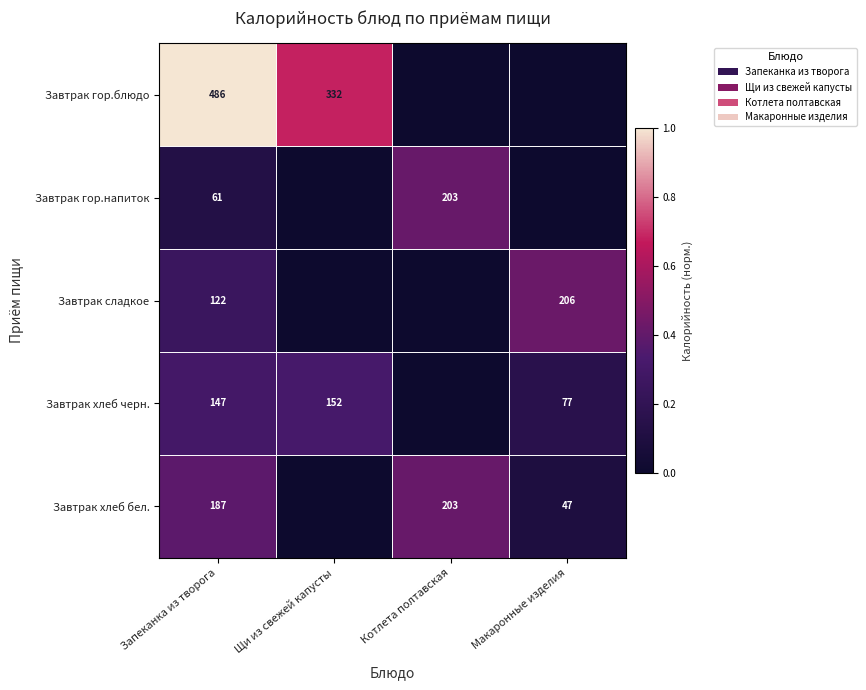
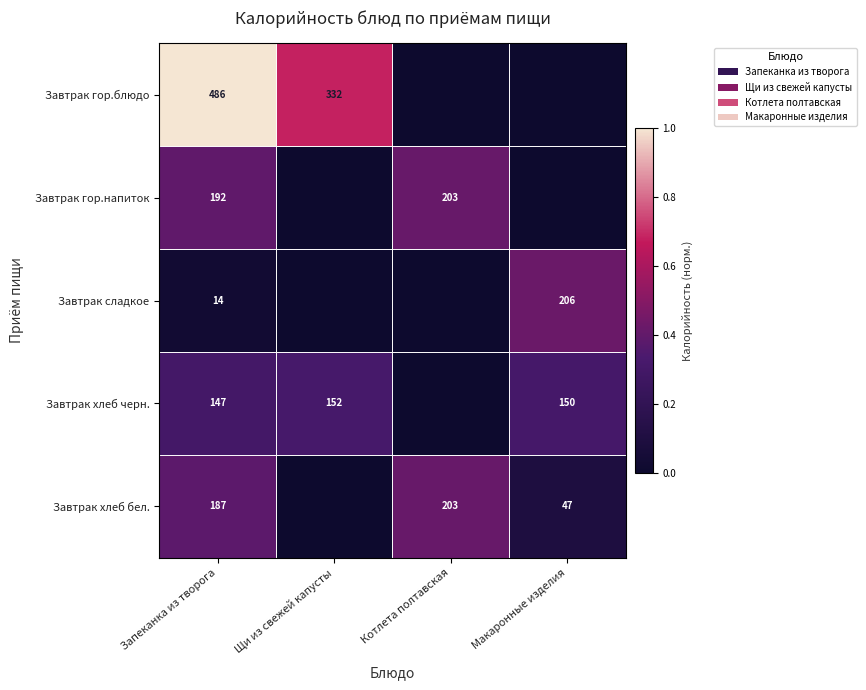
Завтрак гор.напиток, Запеканка из творога: 61 -> 192
Завтрак сладкое, Запеканка из творога: 122 -> 14
Завтрак хлеб черн., Макаронные изделия: 77 -> 150
